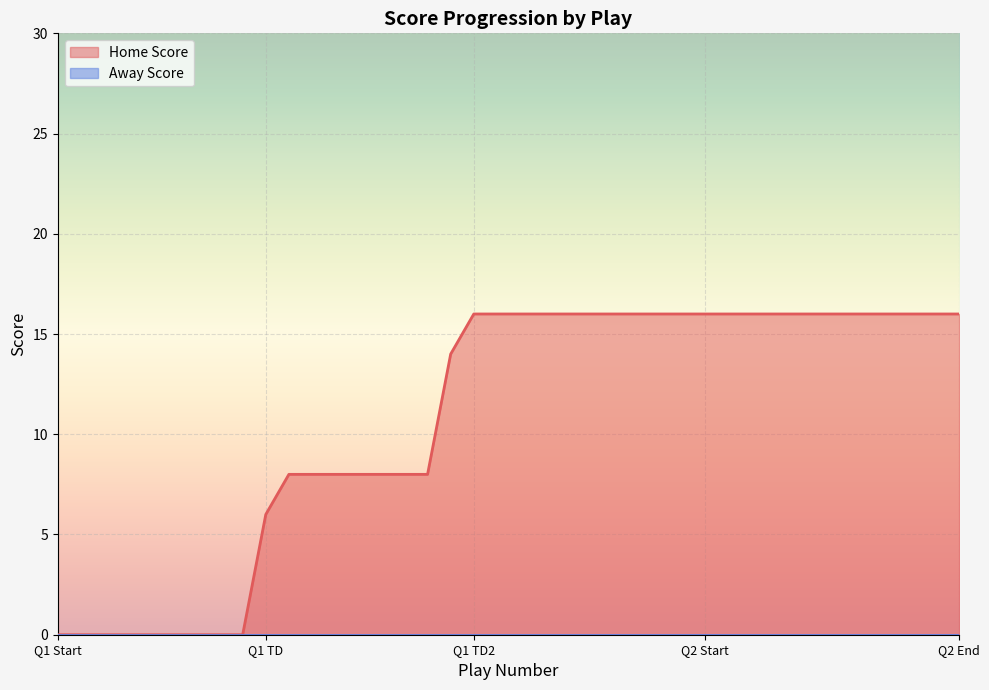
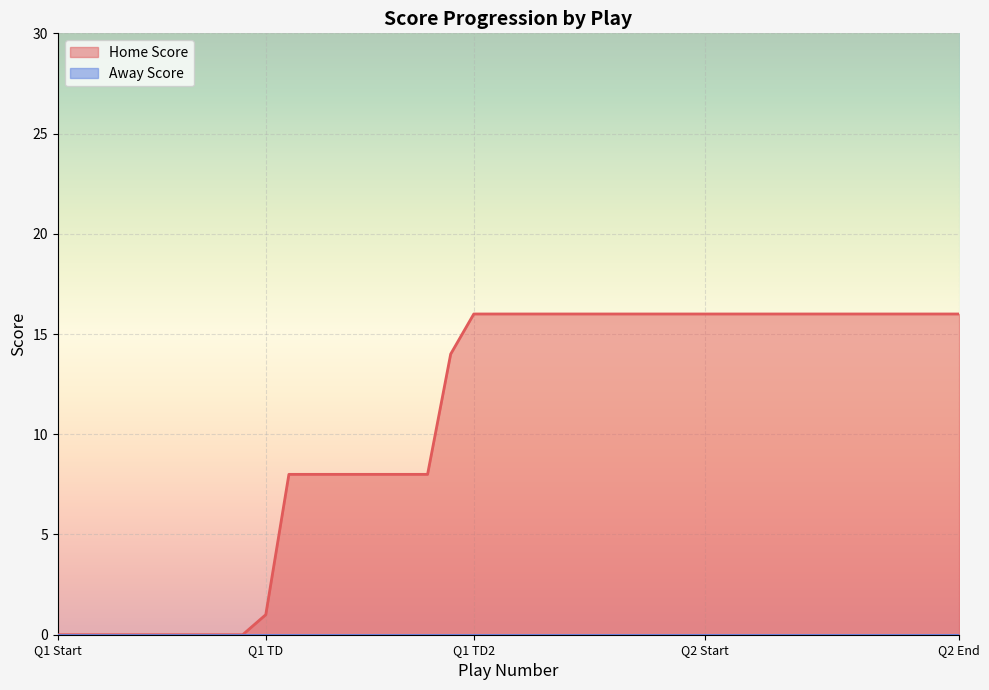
Home Score, Q1 TD: 6 -> 1
